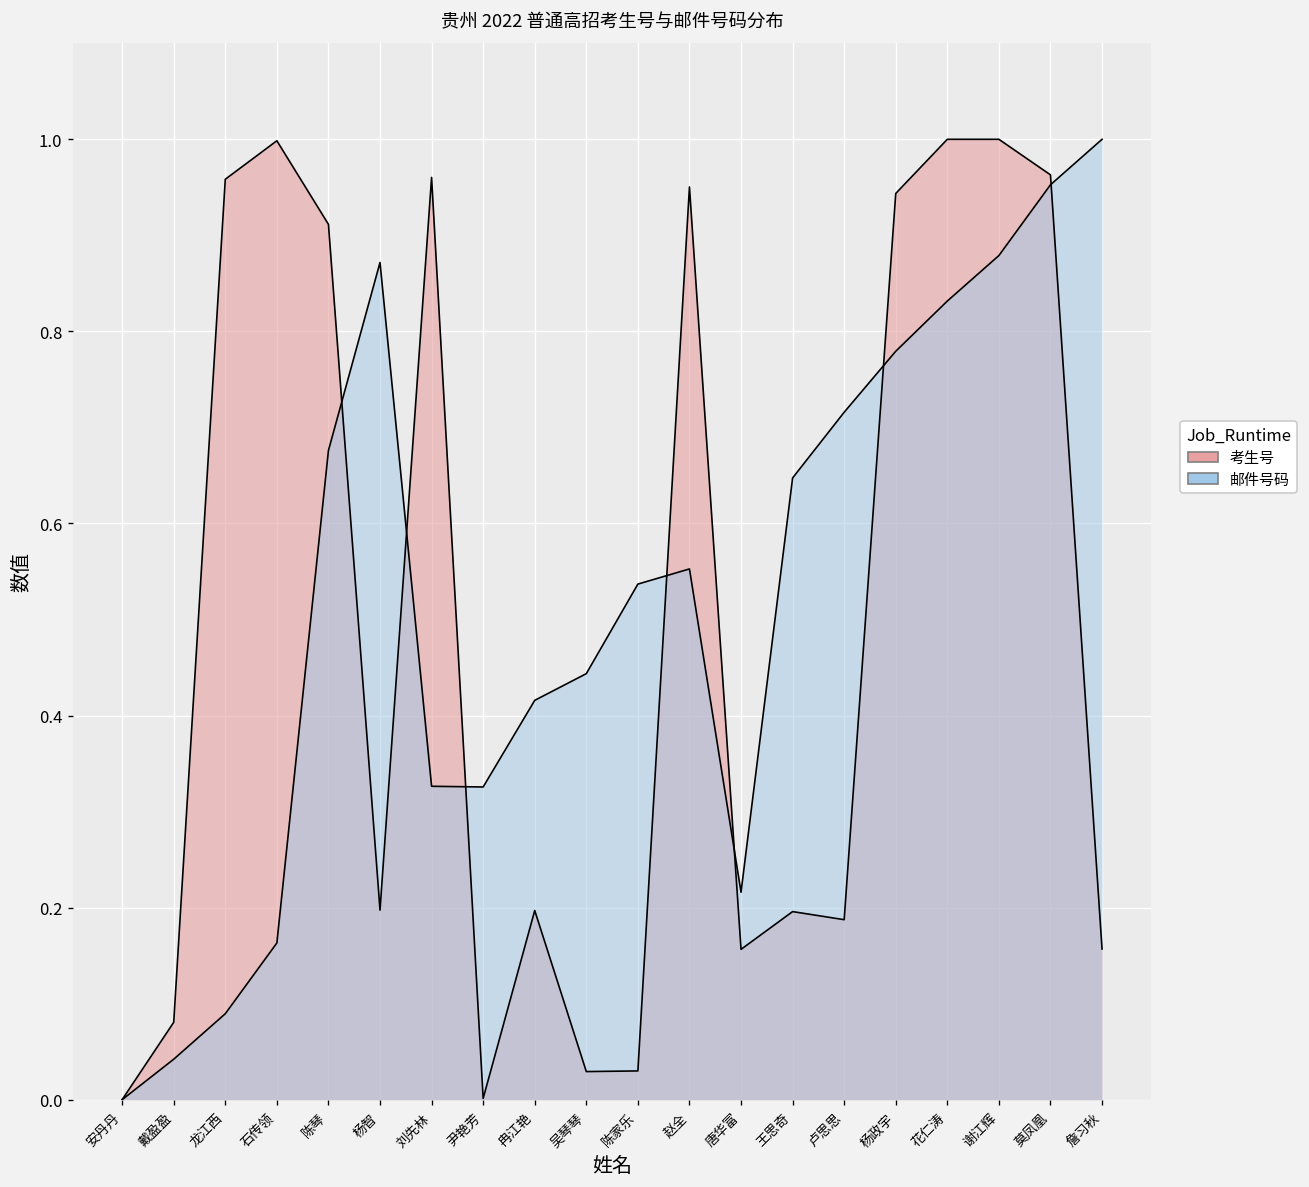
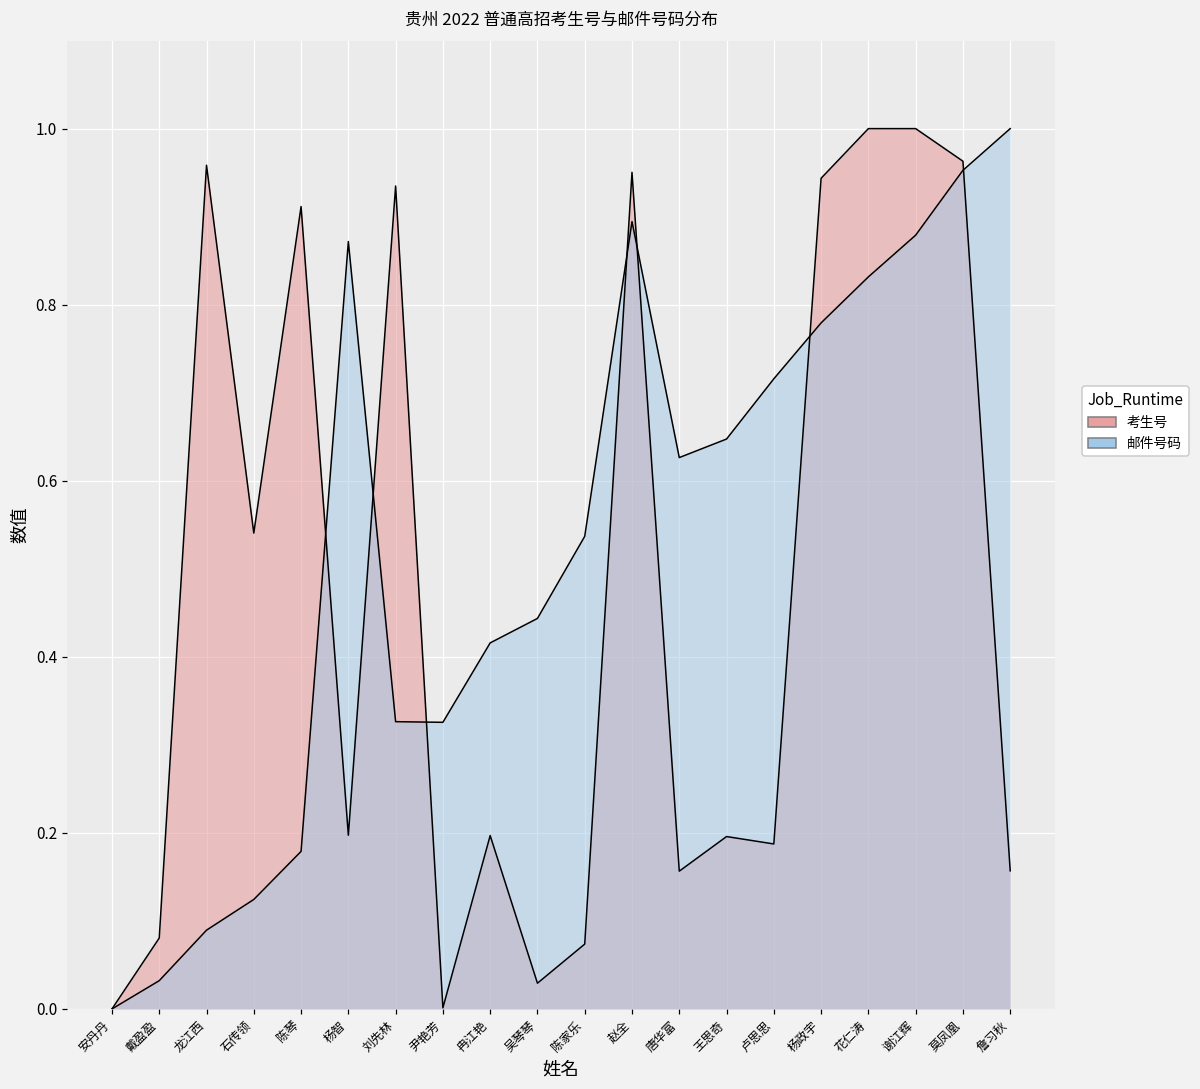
邮件号码, 戴盈盈: 0.04 -> 0.03
考生号, 石传领: 1.00 -> 0.54
邮件号码, 石传领: 0.16 -> 0.12
邮件号码, 陈琴: 0.68 -> 0.18
考生号, 刘先林: 0.96 -> 0.93
考生号, 陈家乐: 0.03 -> 0.07
邮件号码, 赵全: 0.55 -> 0.89
邮件号码, 唐华富: 0.22 -> 0.63
